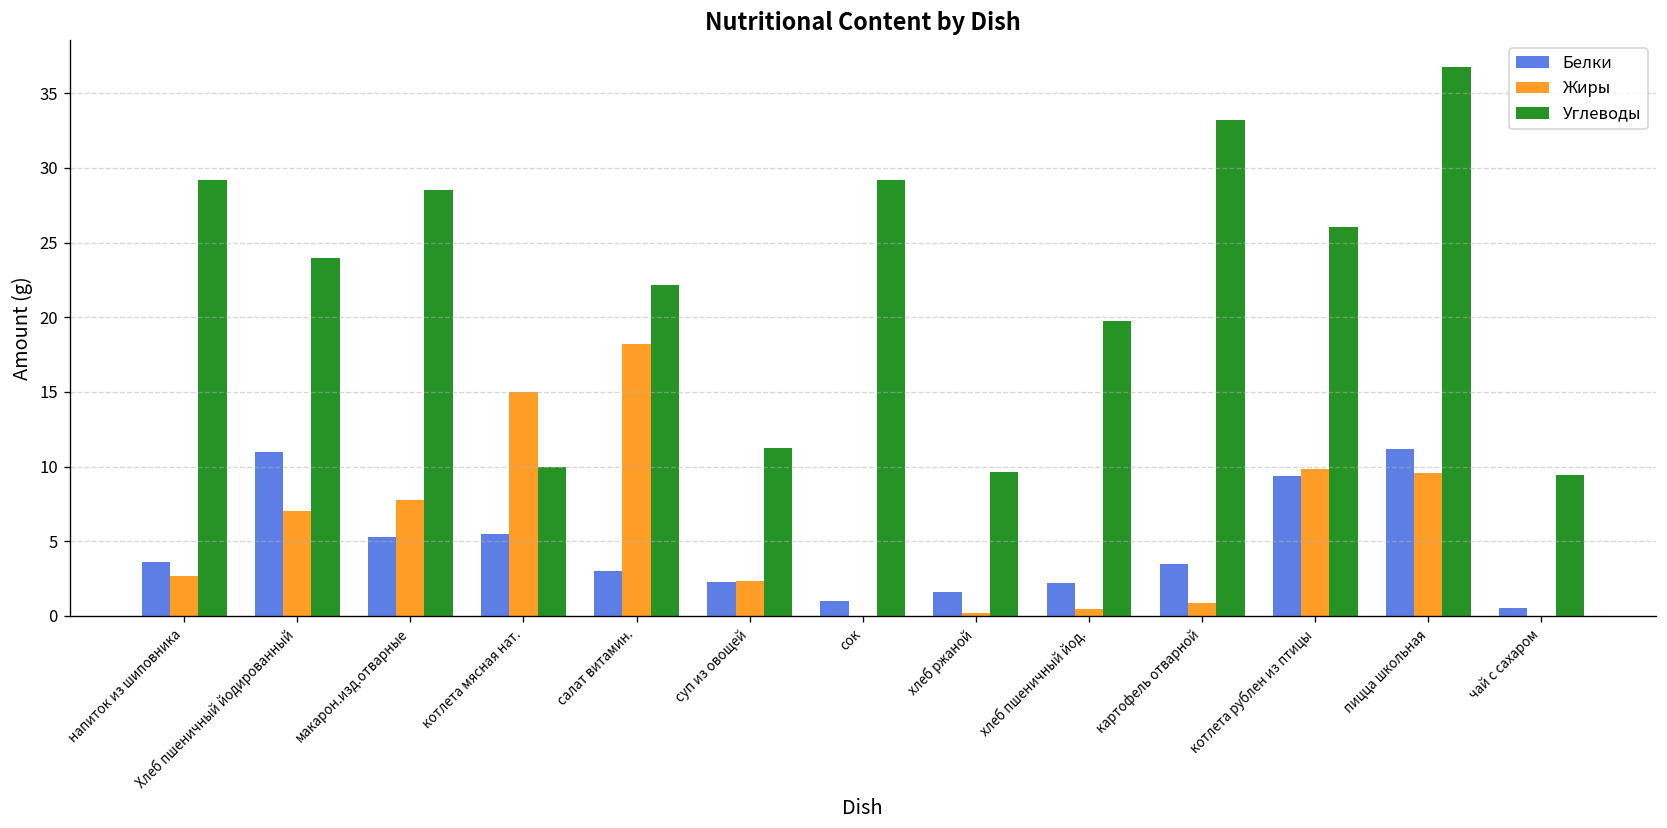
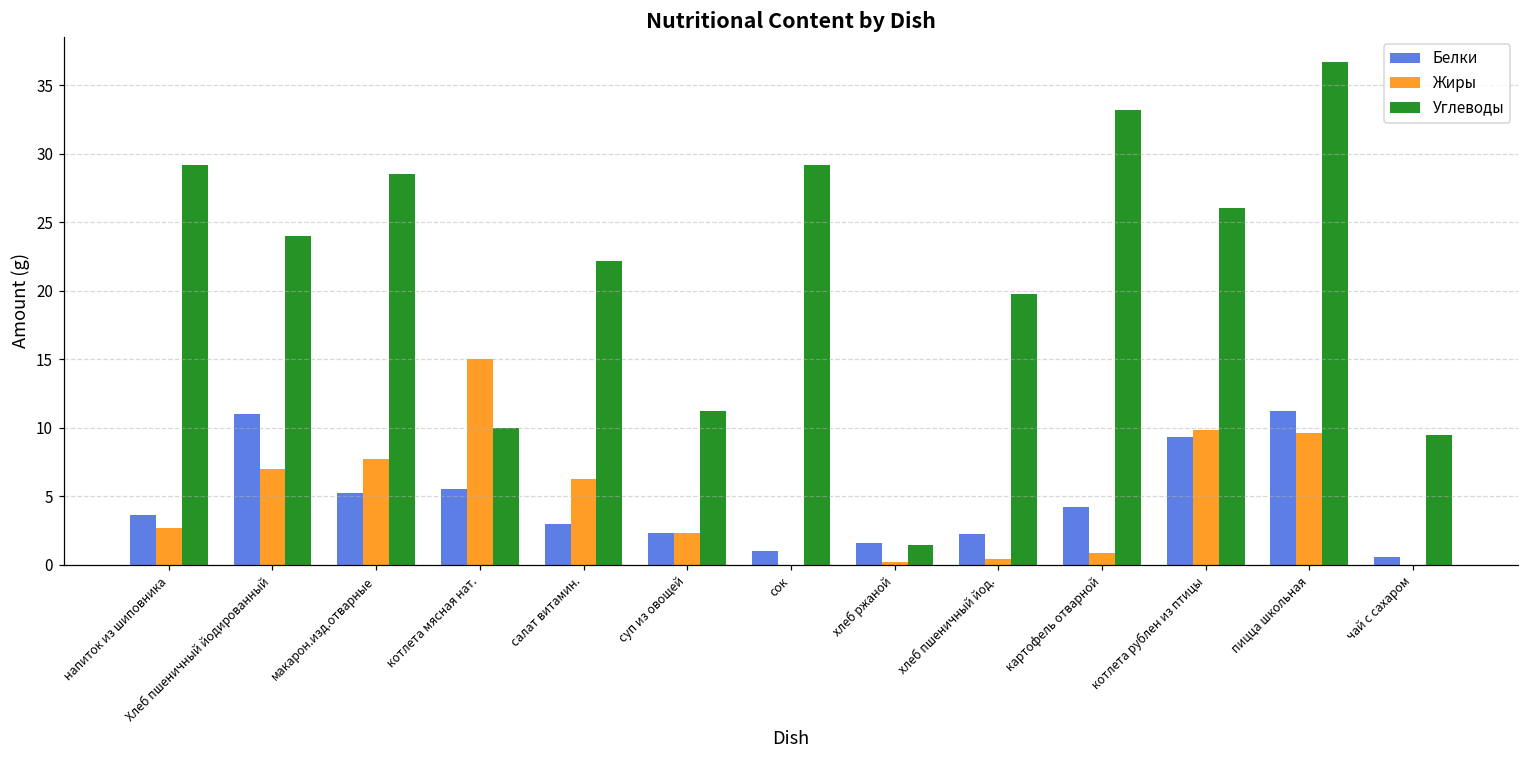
Жиры, салат витамин.: 18.2 -> 6.2
Углеводы, хлеб ржаной: 9.7 -> 1.4
Белки, картофель отварной: 3.5 -> 4.2
